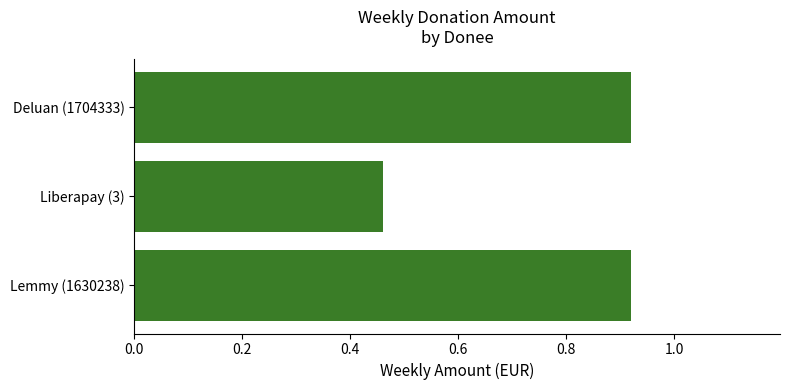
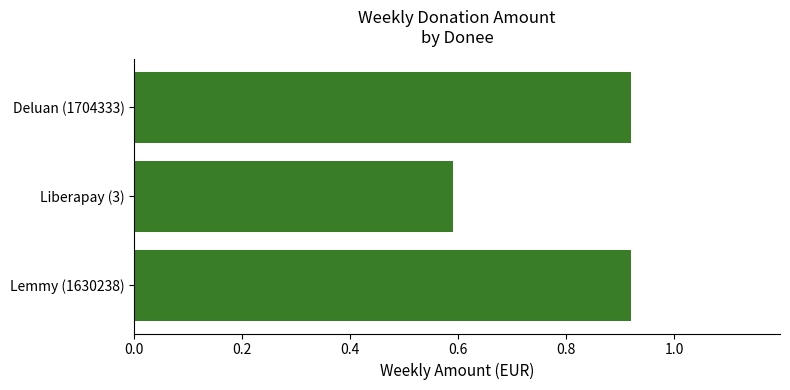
Liberapay (3): 0.46 -> 0.59
